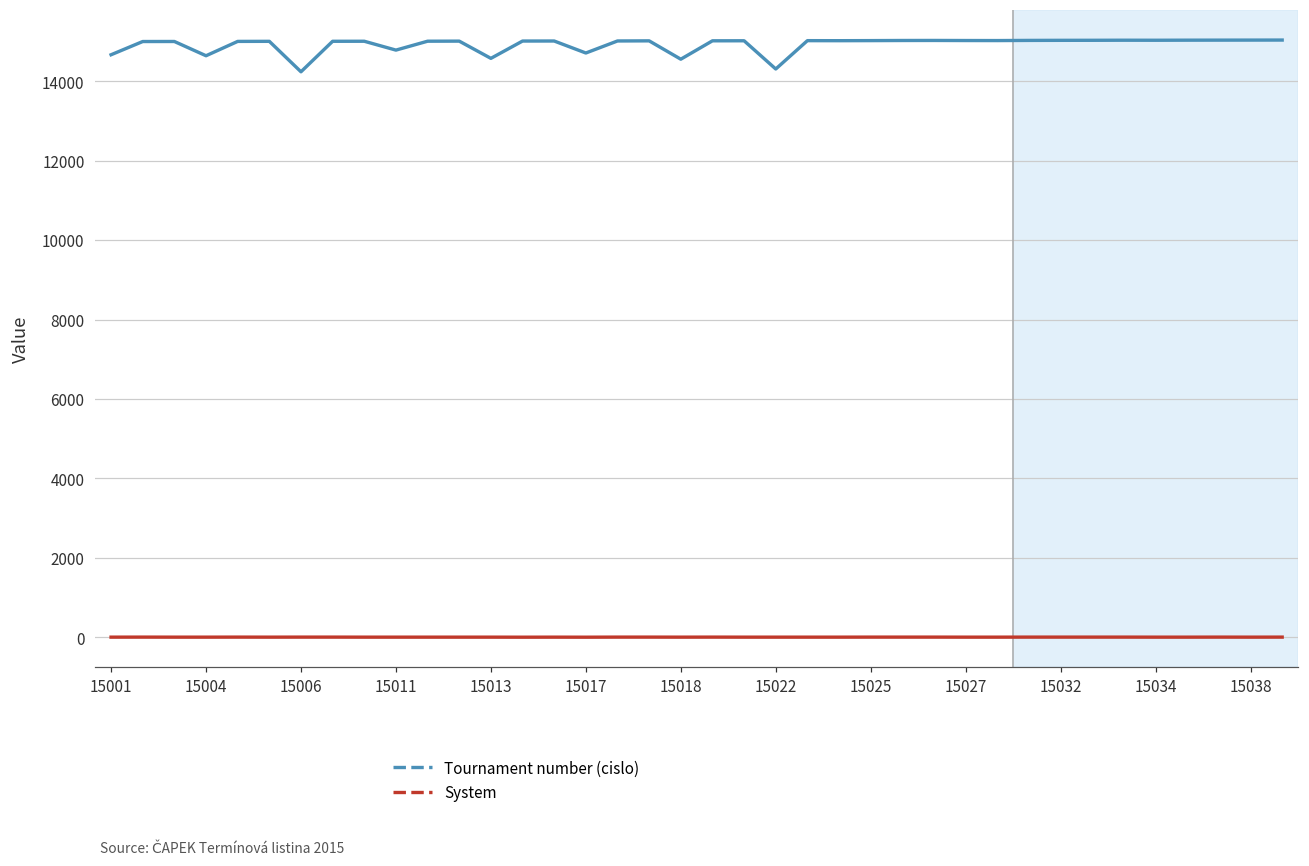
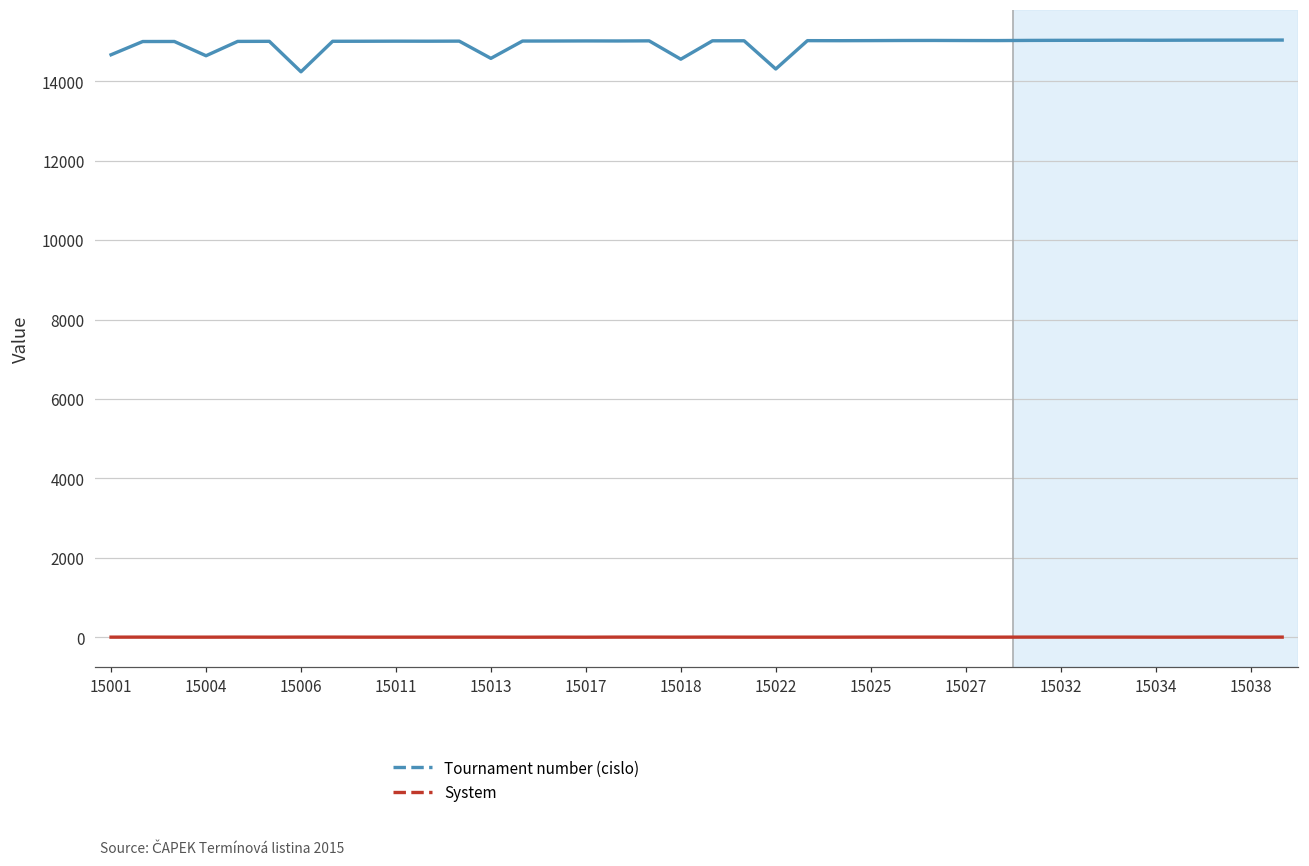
Tournament number (cislo), 15011: 14800 -> 15000
Tournament number (cislo), 15017: 14700 -> 15000
